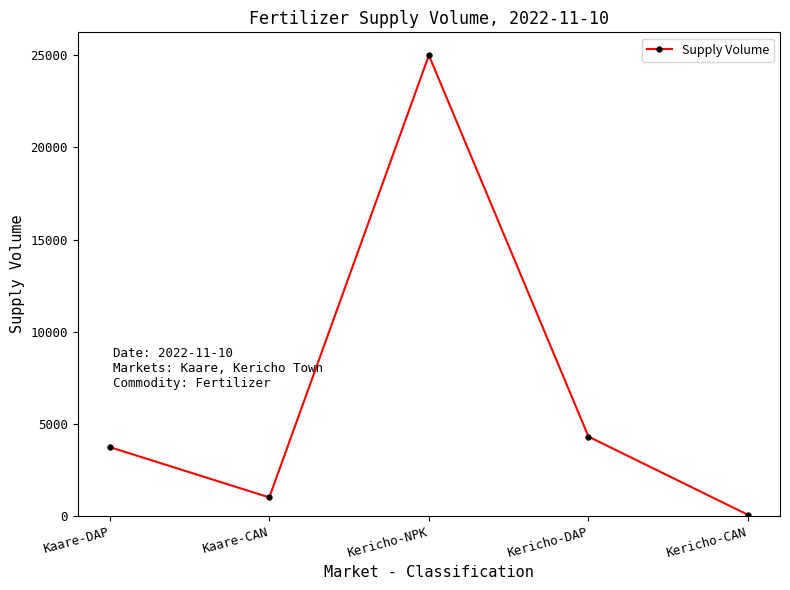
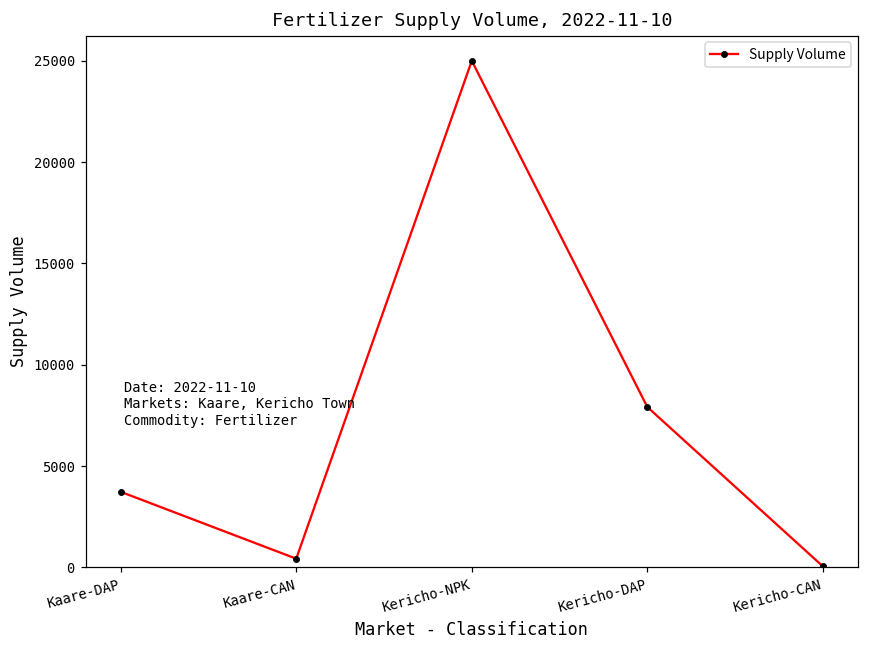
Kaare-CAN: 1000 -> 400
Kericho-DAP: 4300 -> 7900
